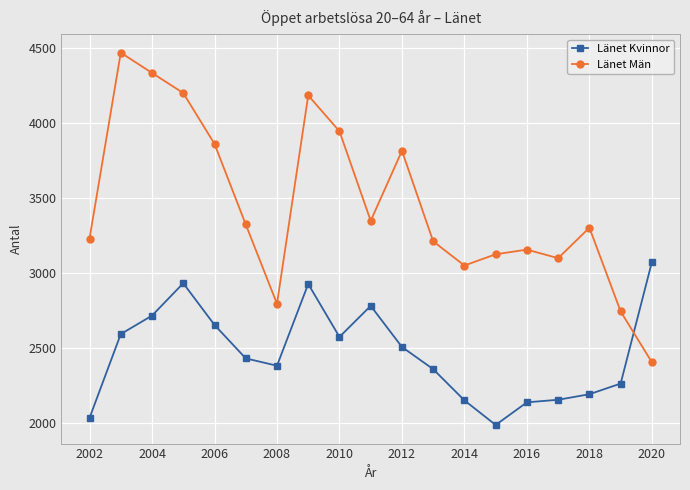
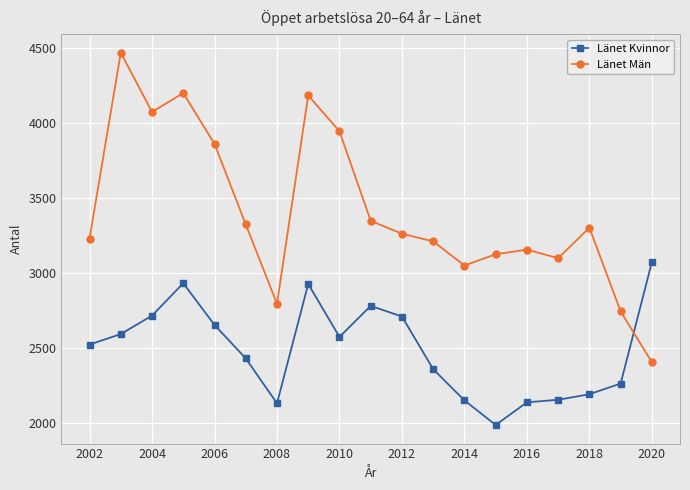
Länet Kvinnor, 2002: 2030 -> 2520
Länet Män, 2004: 4330 -> 4070
Länet Kvinnor, 2008: 2380 -> 2130
Länet Kvinnor, 2012: 2510 -> 2710
Länet Män, 2012: 3810 -> 3260
